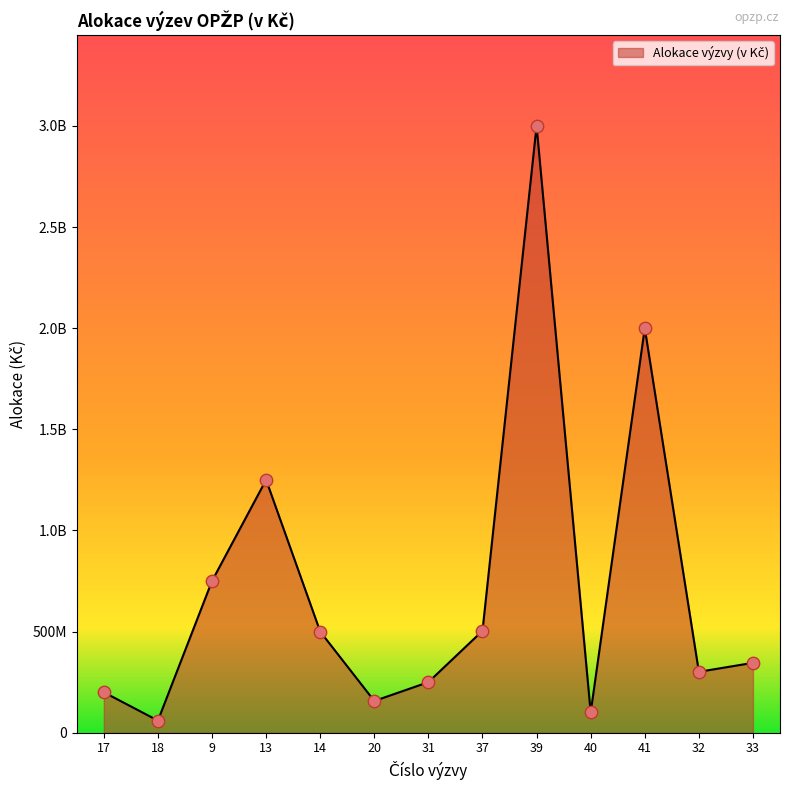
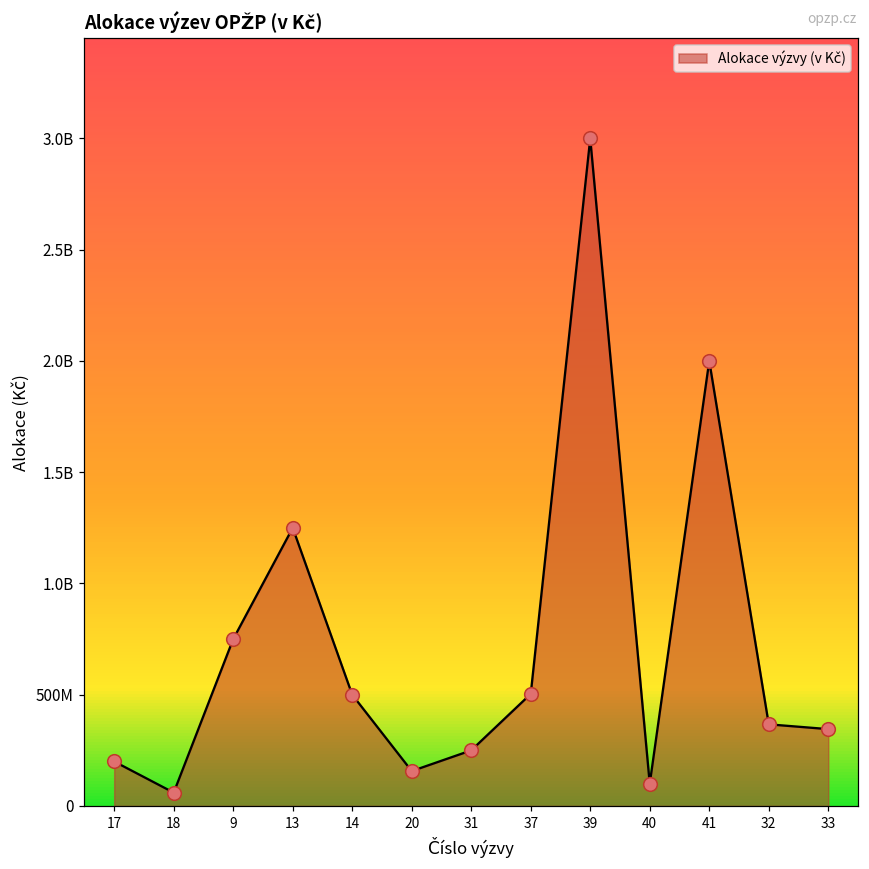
32: 300000000 -> 370000000
